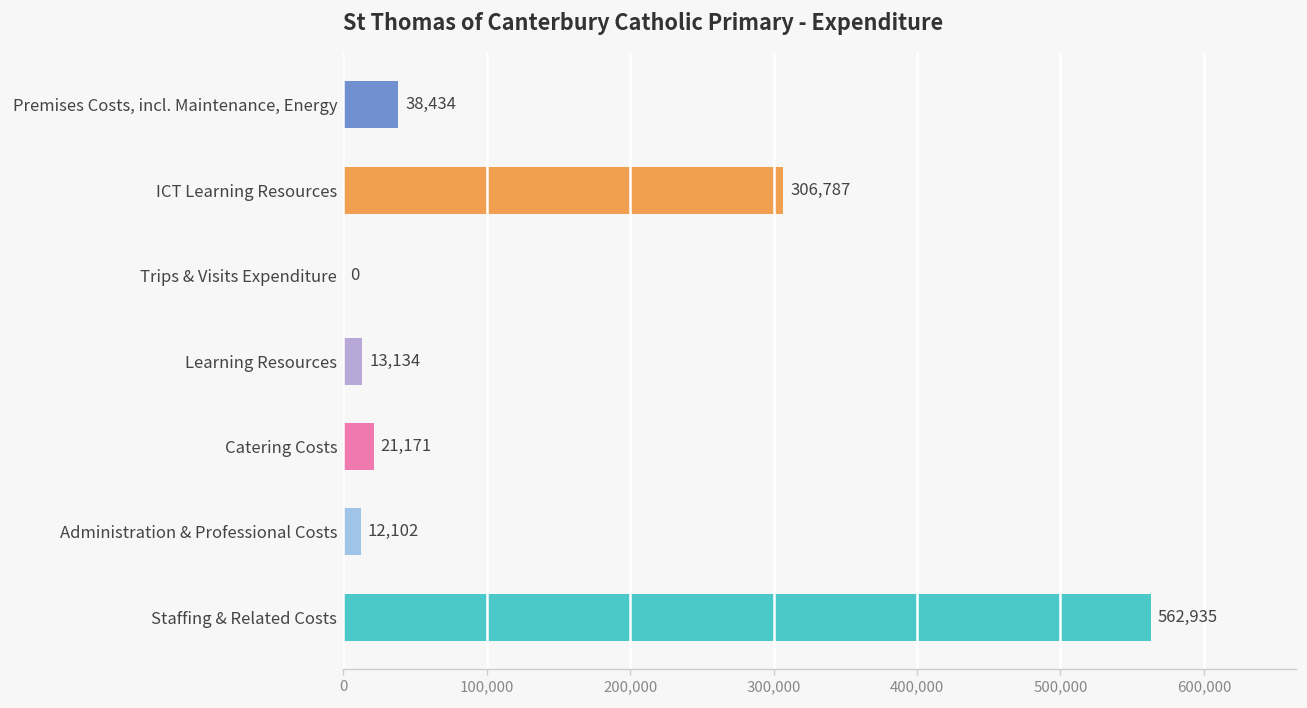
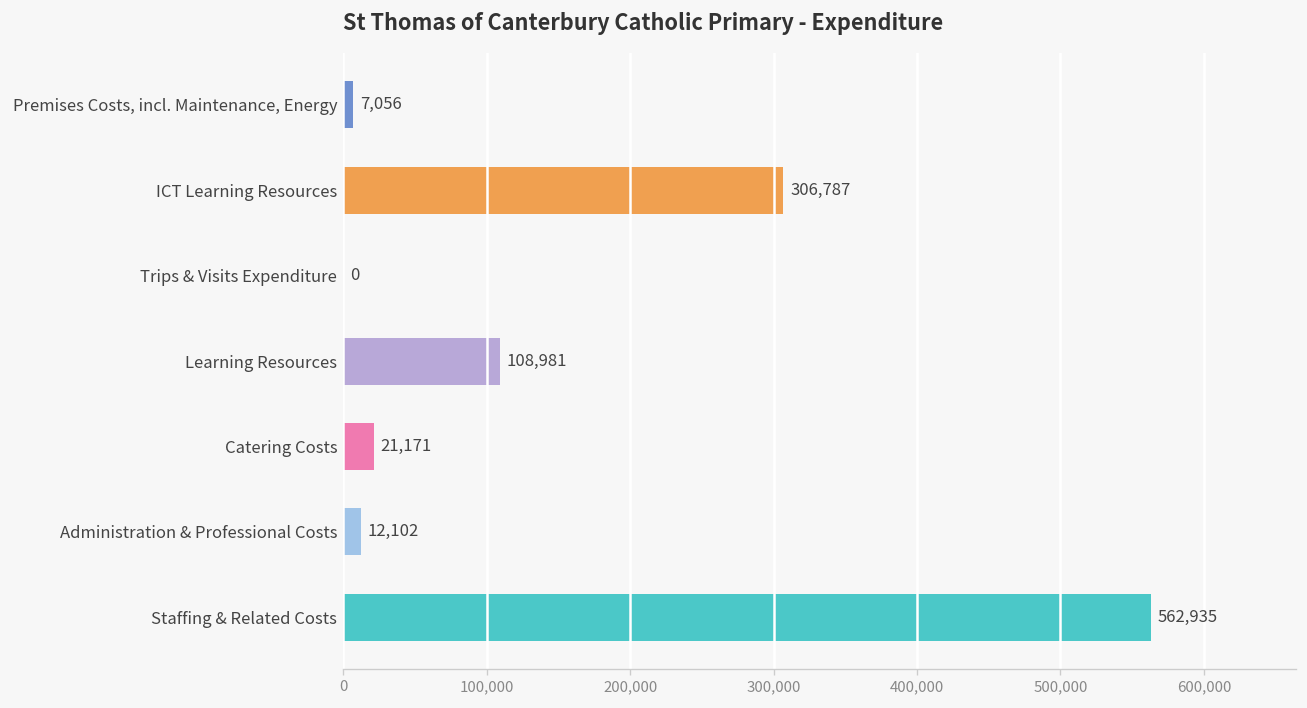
Premises Costs, incl. Maintenance, Energy: 38,434 -> 7,056
Learning Resources: 13,134 -> 108,981
